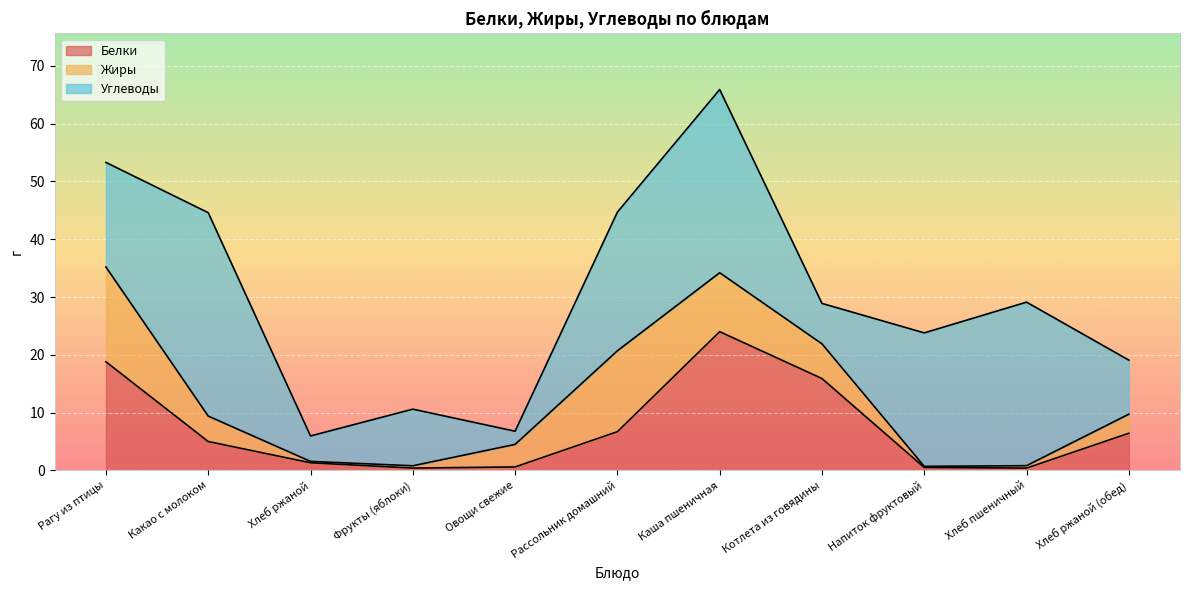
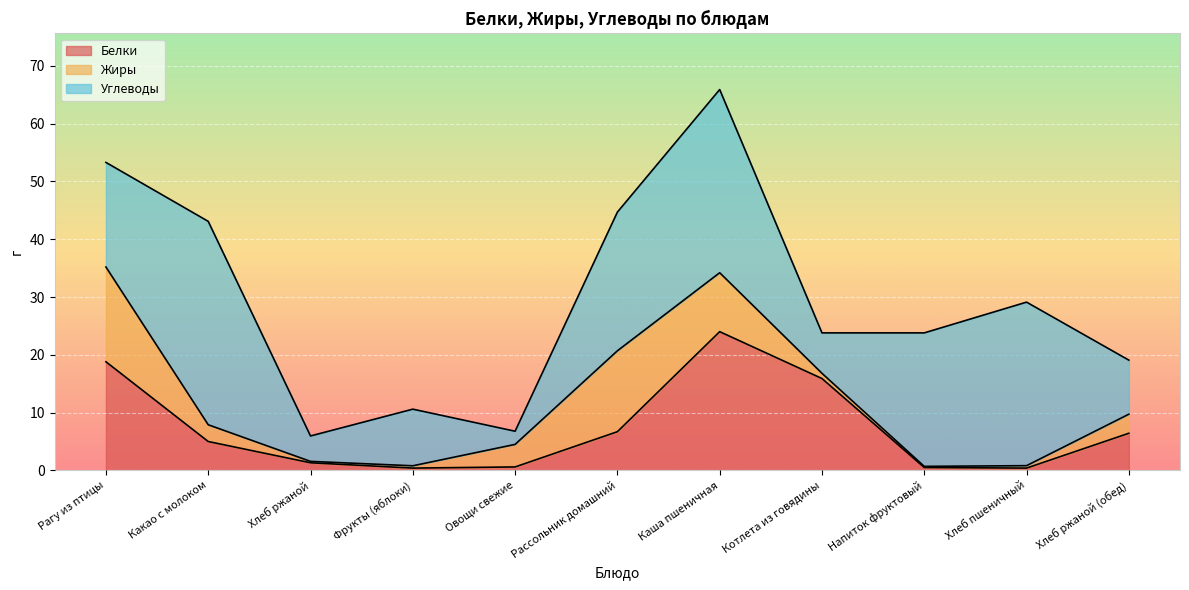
Жиры, Какао с молоком: 4 -> 3
Жиры, Котлета из говядины: 6 -> 1
